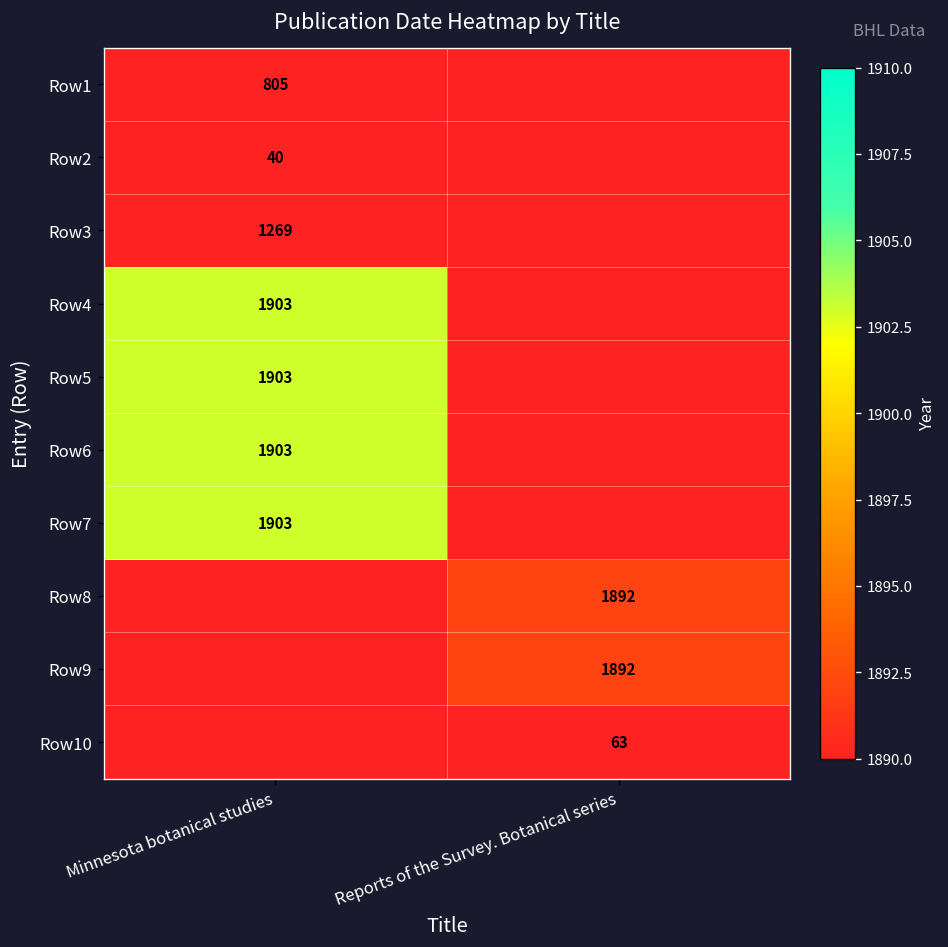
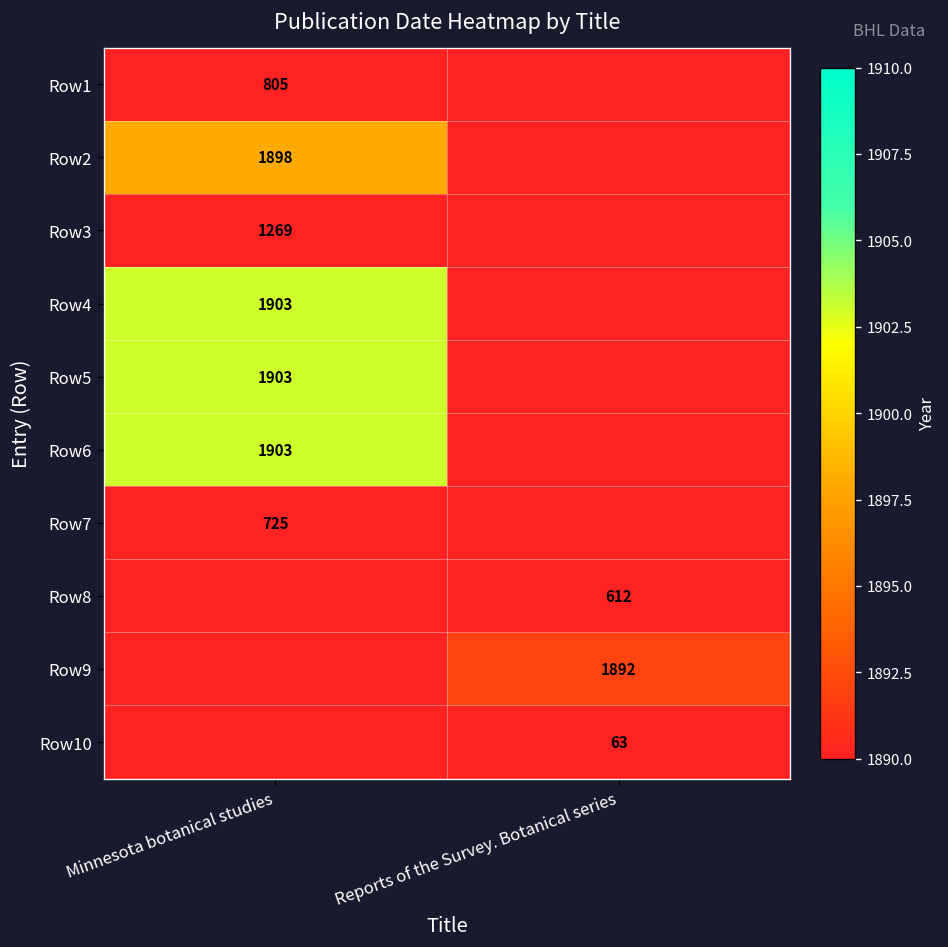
Row2, Minnesota botanical studies: 40 -> 1898
Row7, Minnesota botanical studies: 1903 -> 725
Row8, Reports of the Survey. Botanical series: 1892 -> 612
